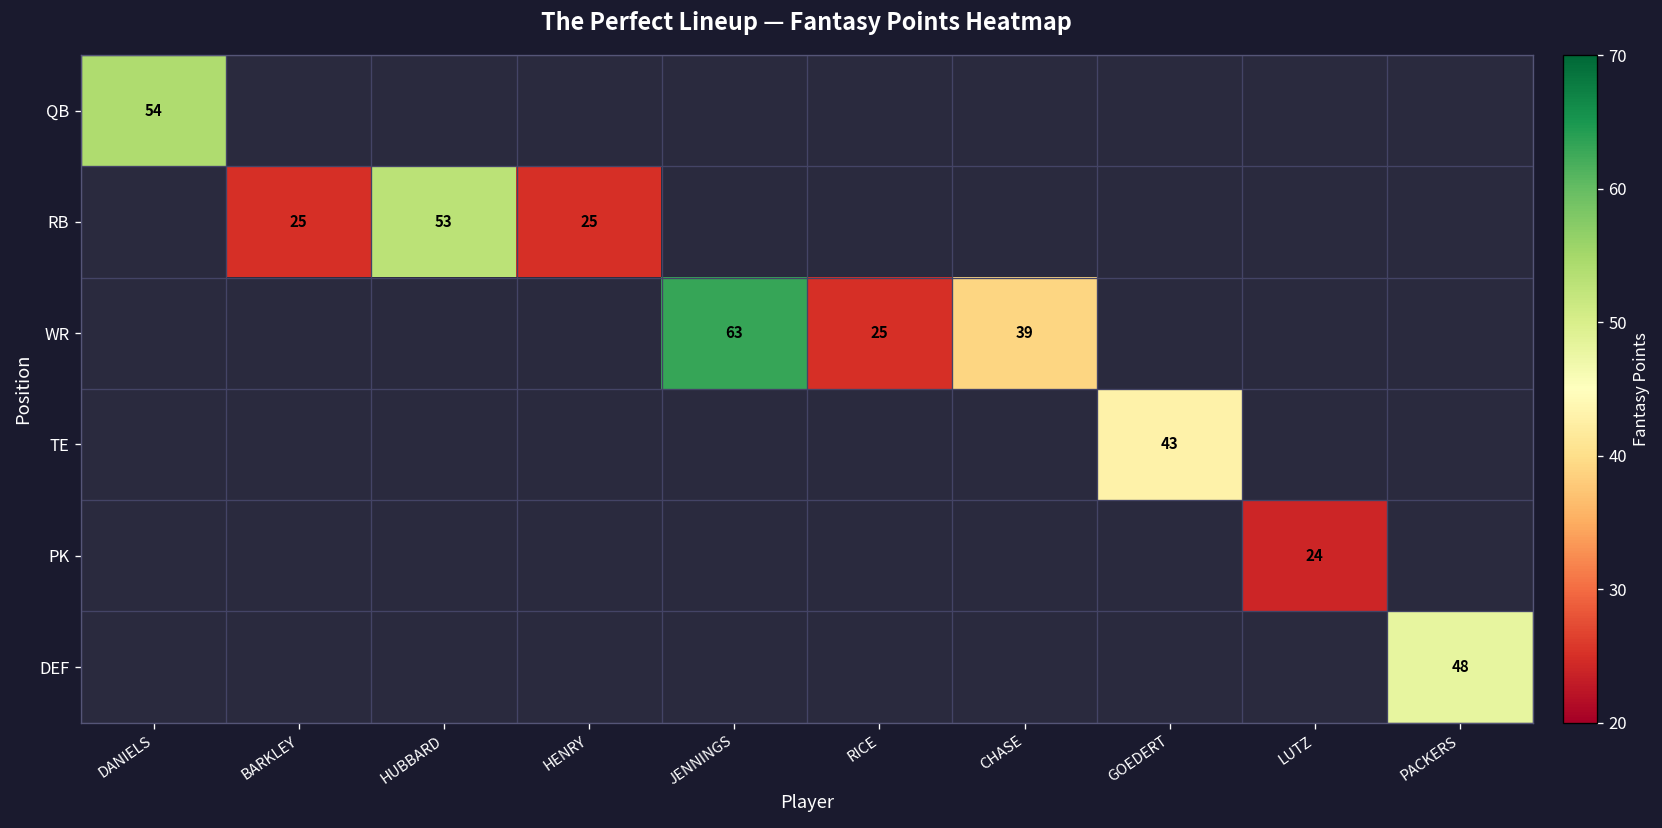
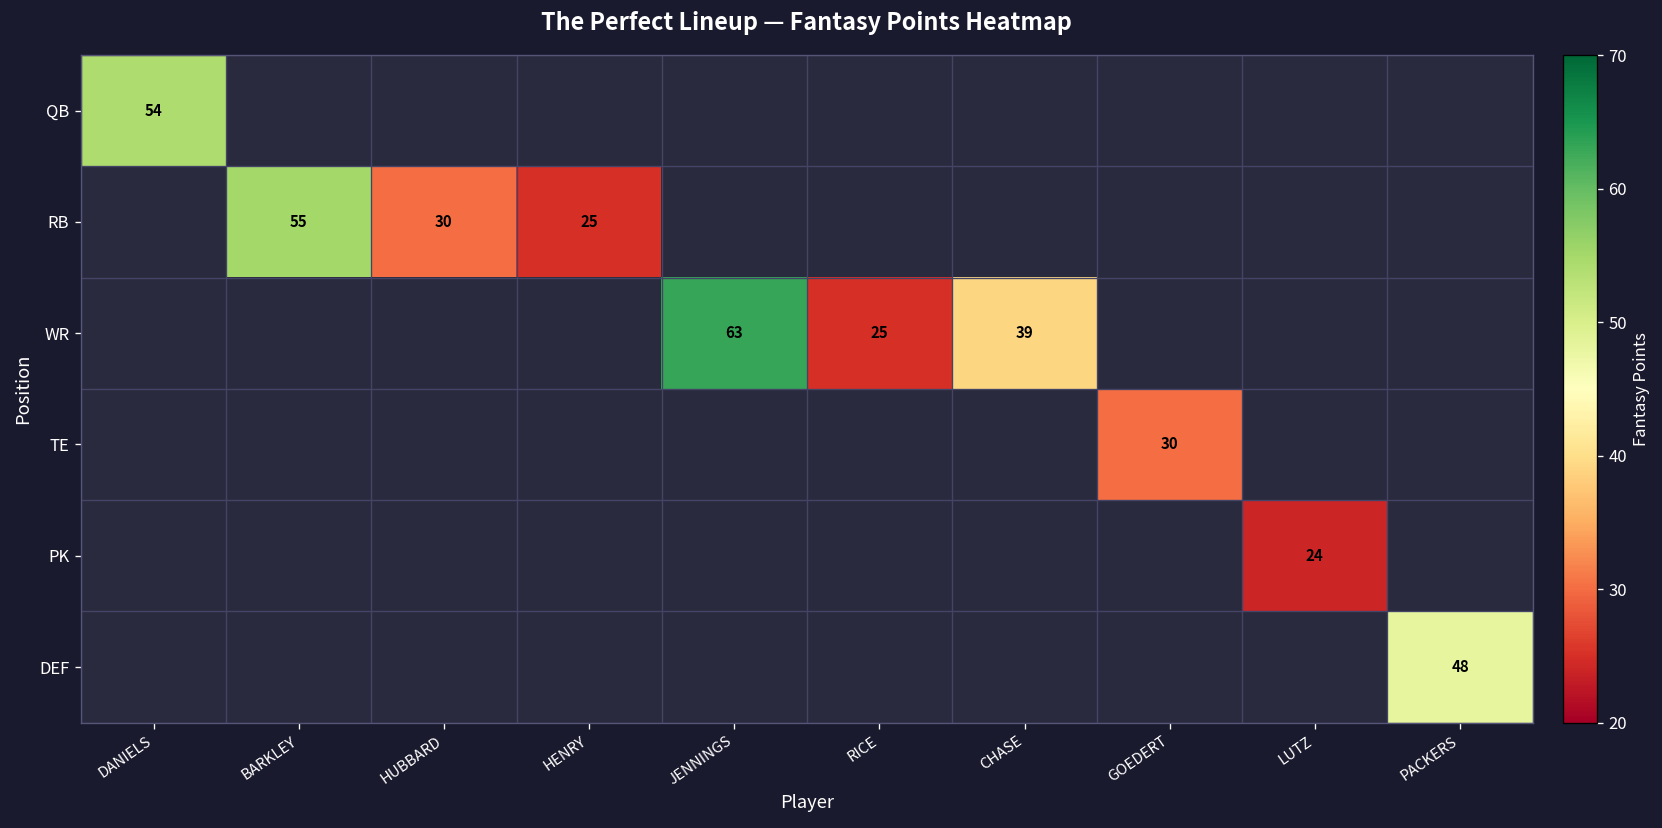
RB, BARKLEY: 25 -> 55
RB, HUBBARD: 53 -> 30
TE, GOEDERT: 43 -> 30
